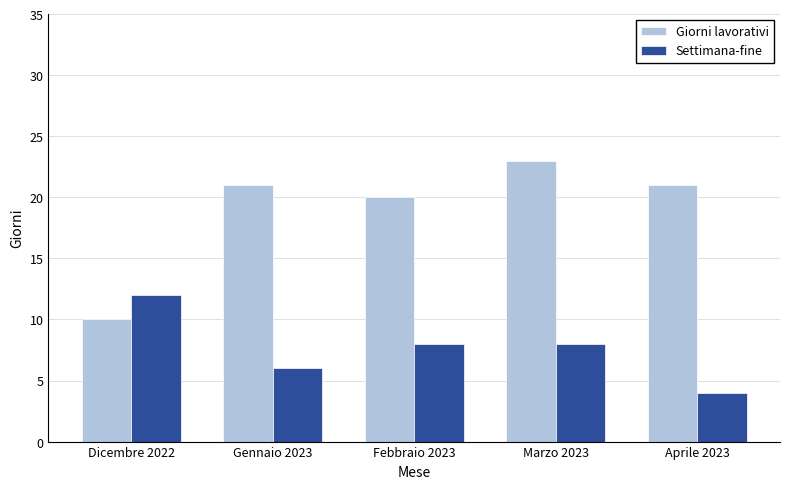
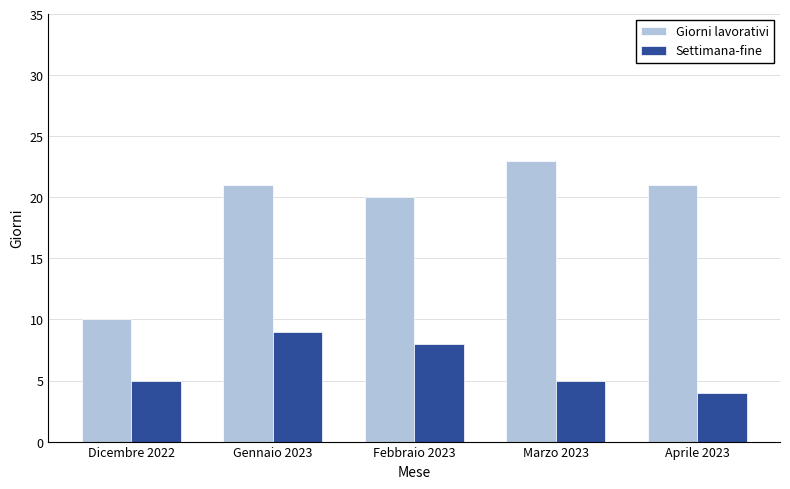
Settimana-fine, Dicembre 2022: 12 -> 5
Settimana-fine, Gennaio 2023: 6 -> 9
Settimana-fine, Marzo 2023: 8 -> 5
